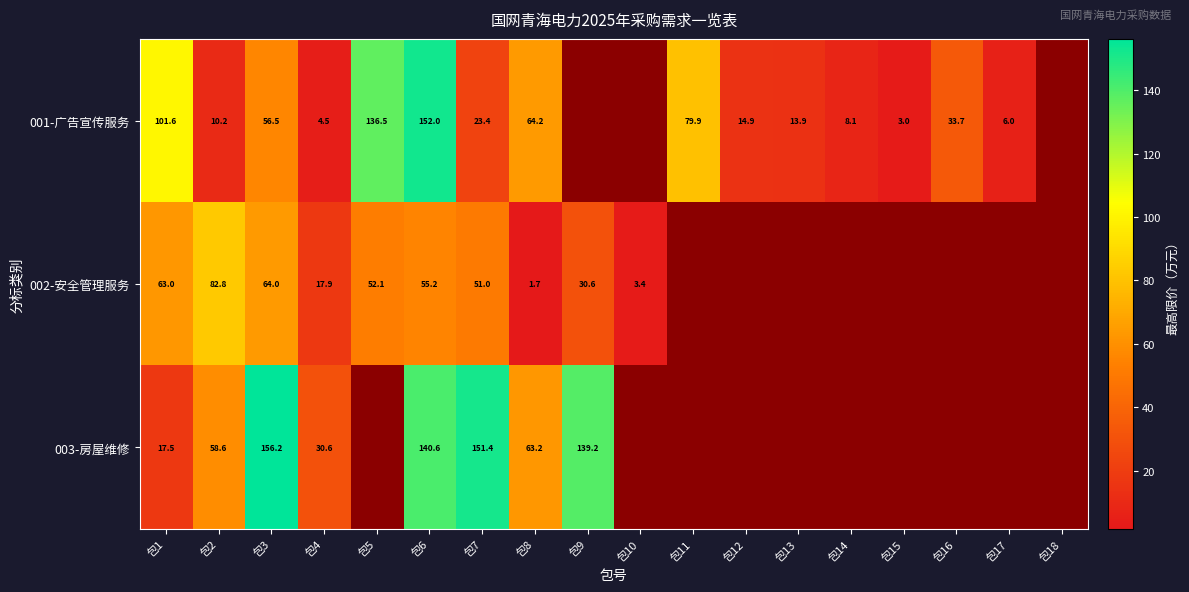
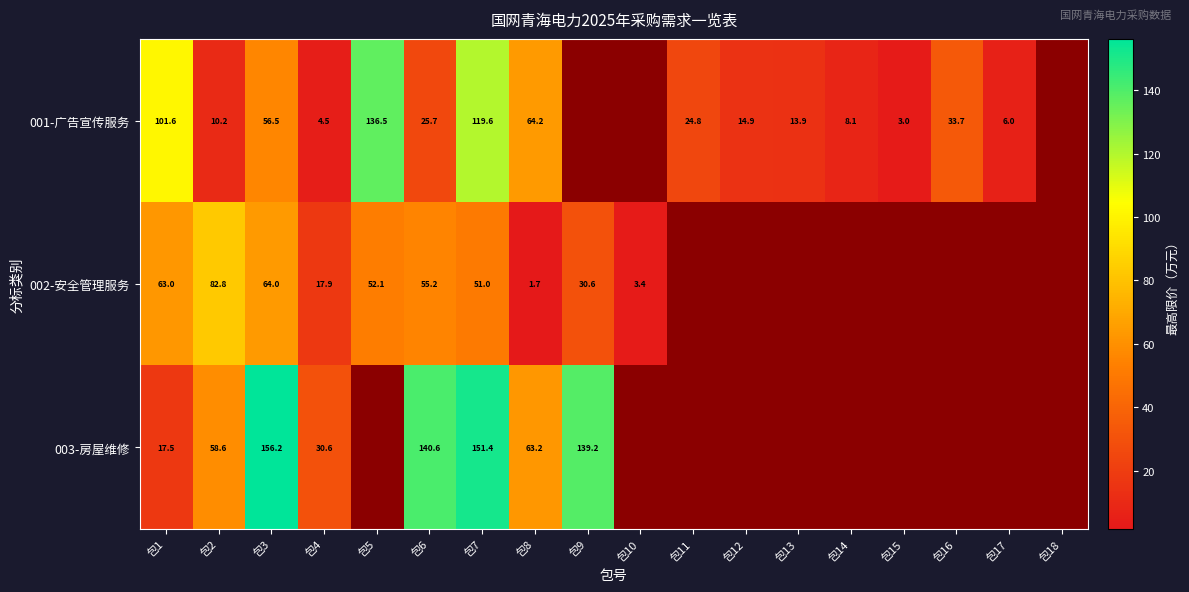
001-广告宣传服务, 包6: 152.0 -> 25.7
001-广告宣传服务, 包7: 23.4 -> 119.6
001-广告宣传服务, 包11: 79.9 -> 24.8
